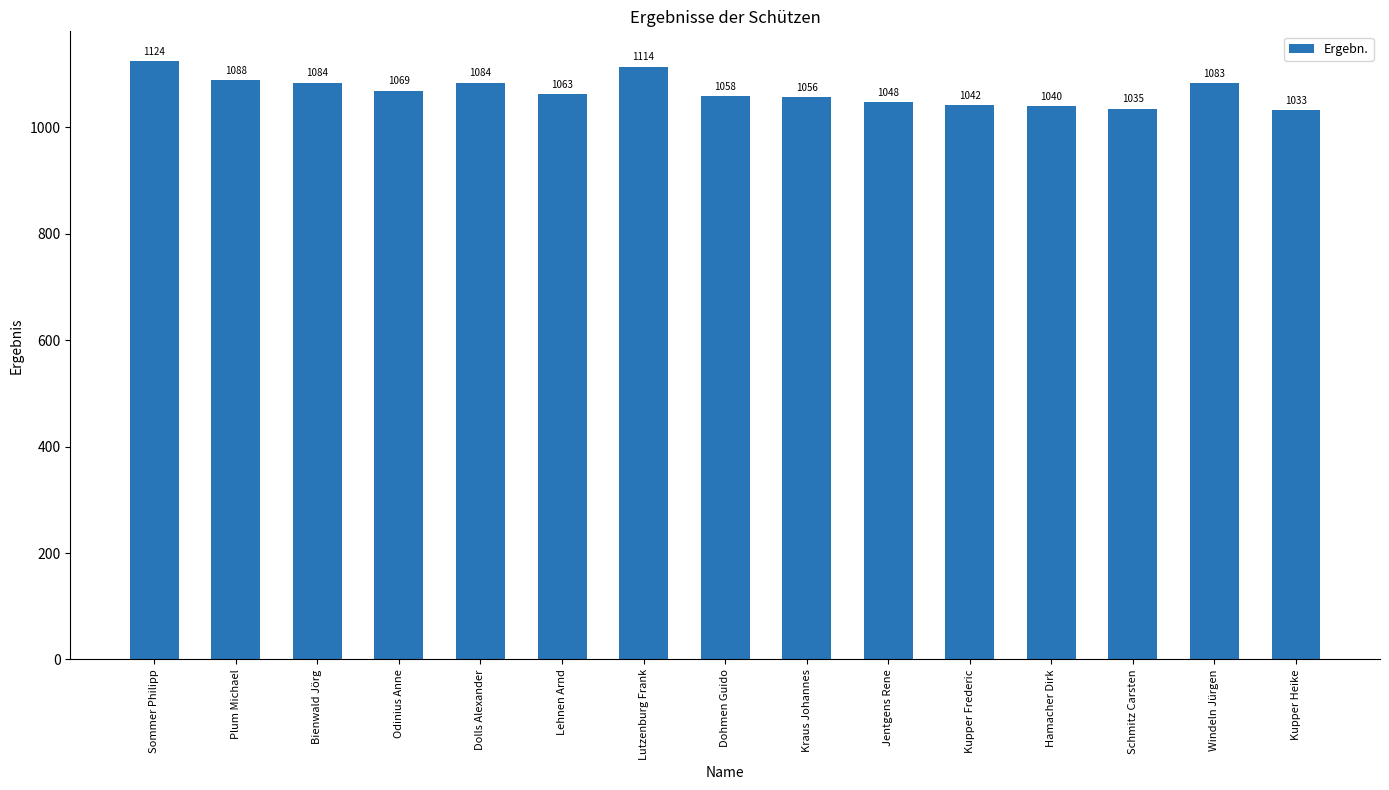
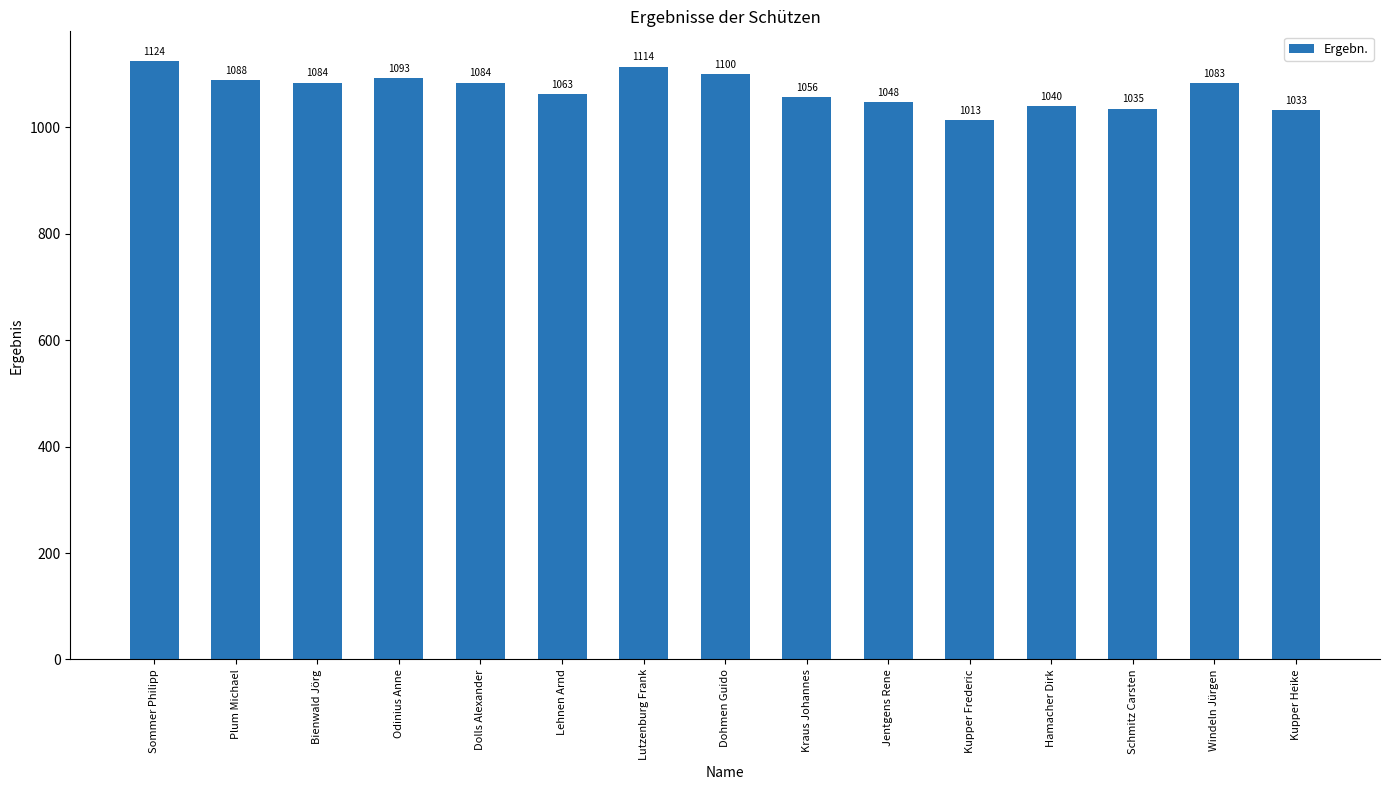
Odinius Anne: 1069 -> 1093
Dohmen Guido: 1058 -> 1100
Kupper Frederic: 1042 -> 1013
